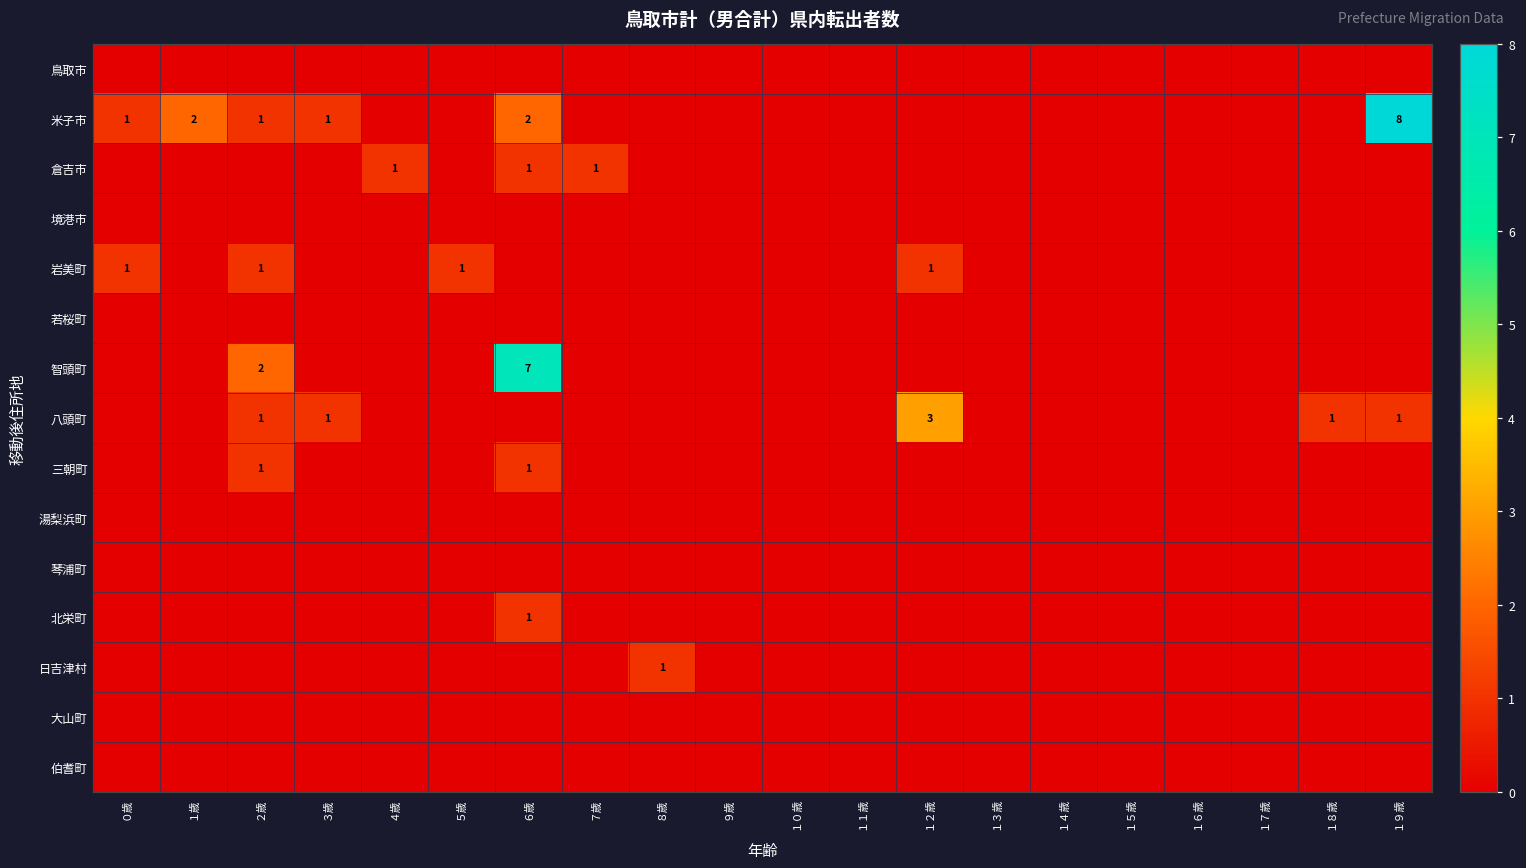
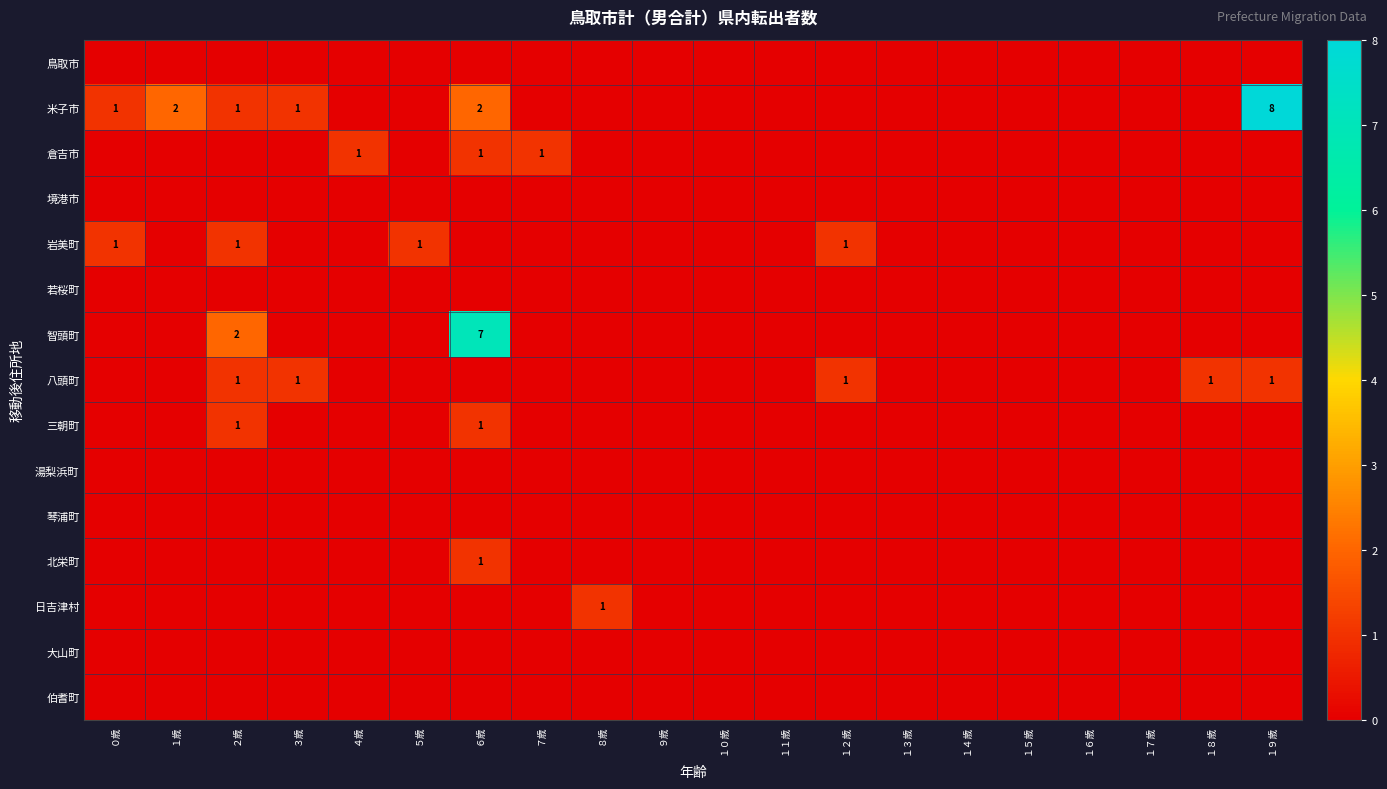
八頭町, １２歳: 3 -> 1
